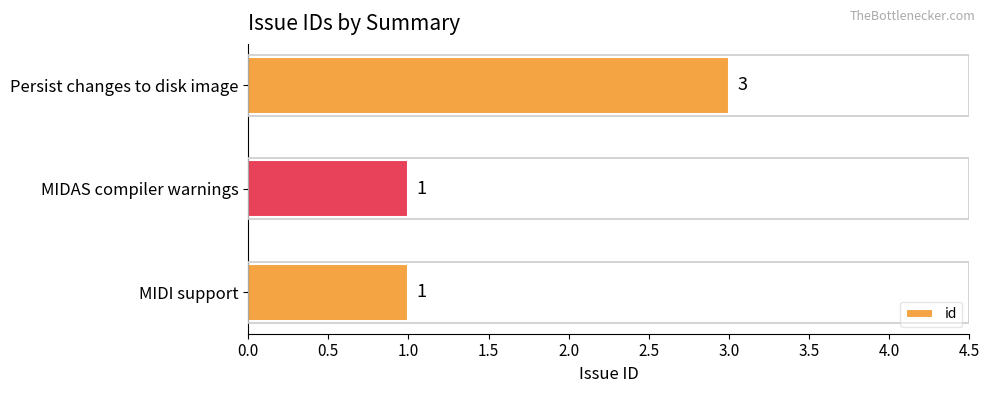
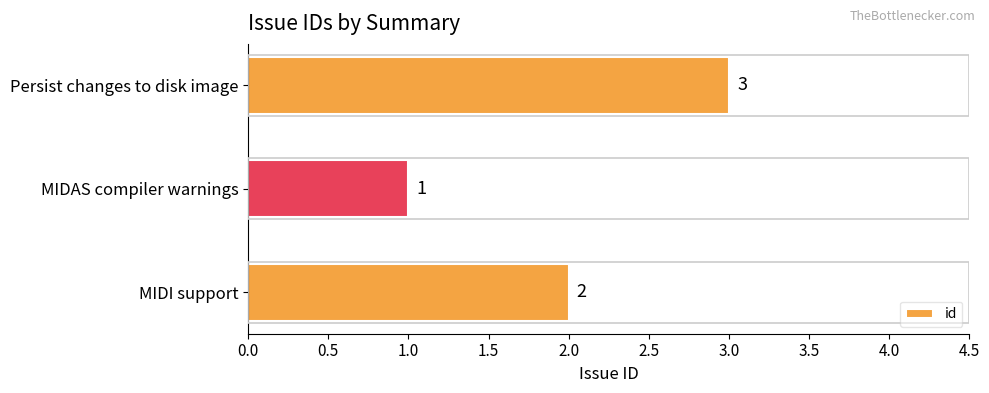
MIDI support: 1 -> 2
